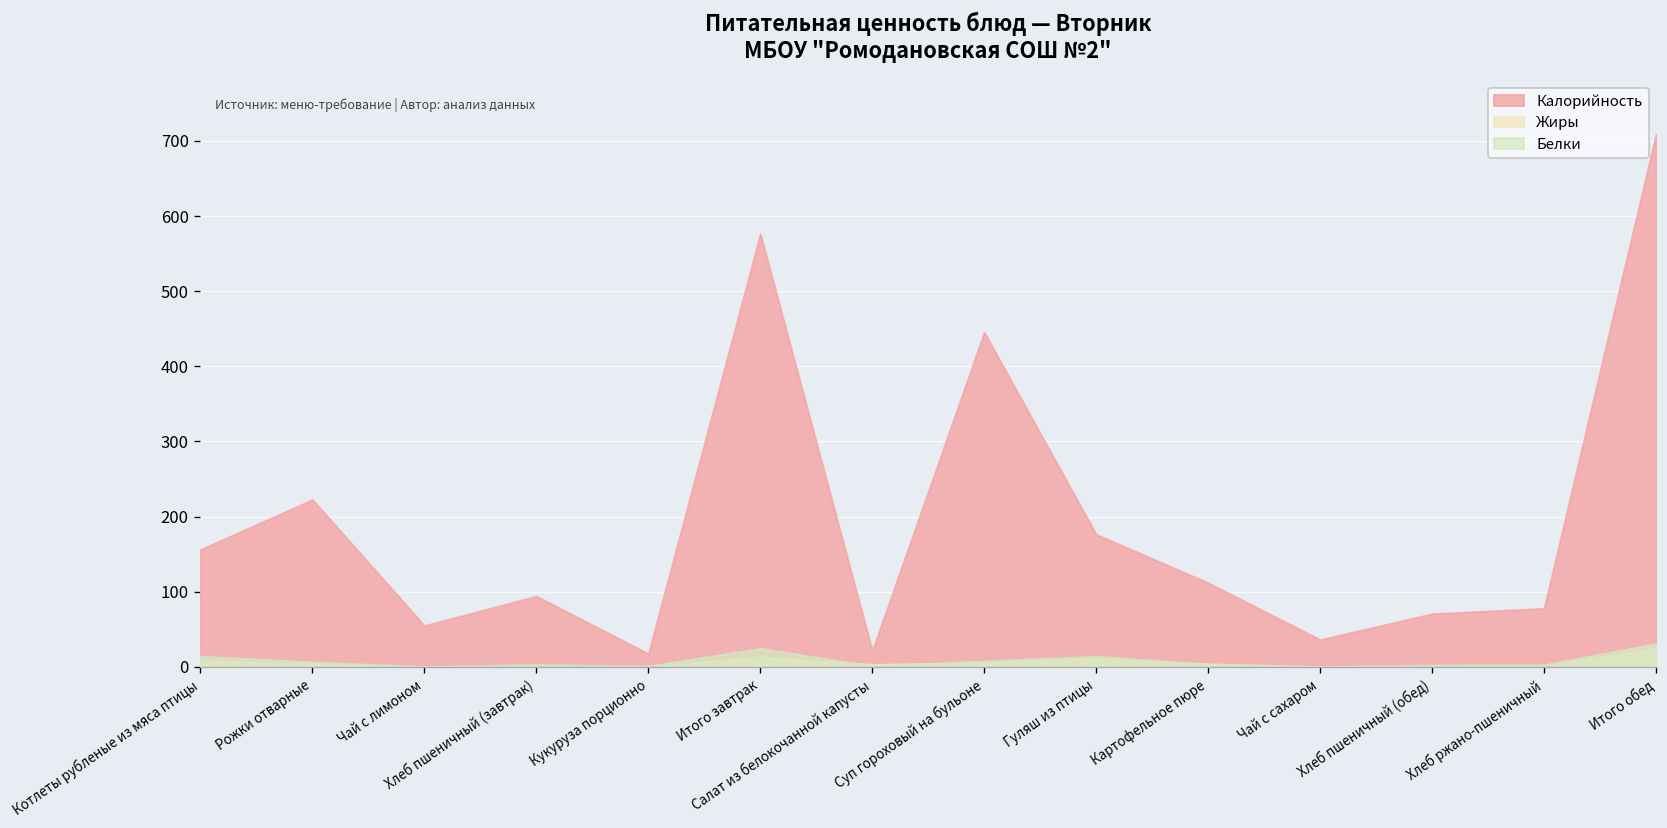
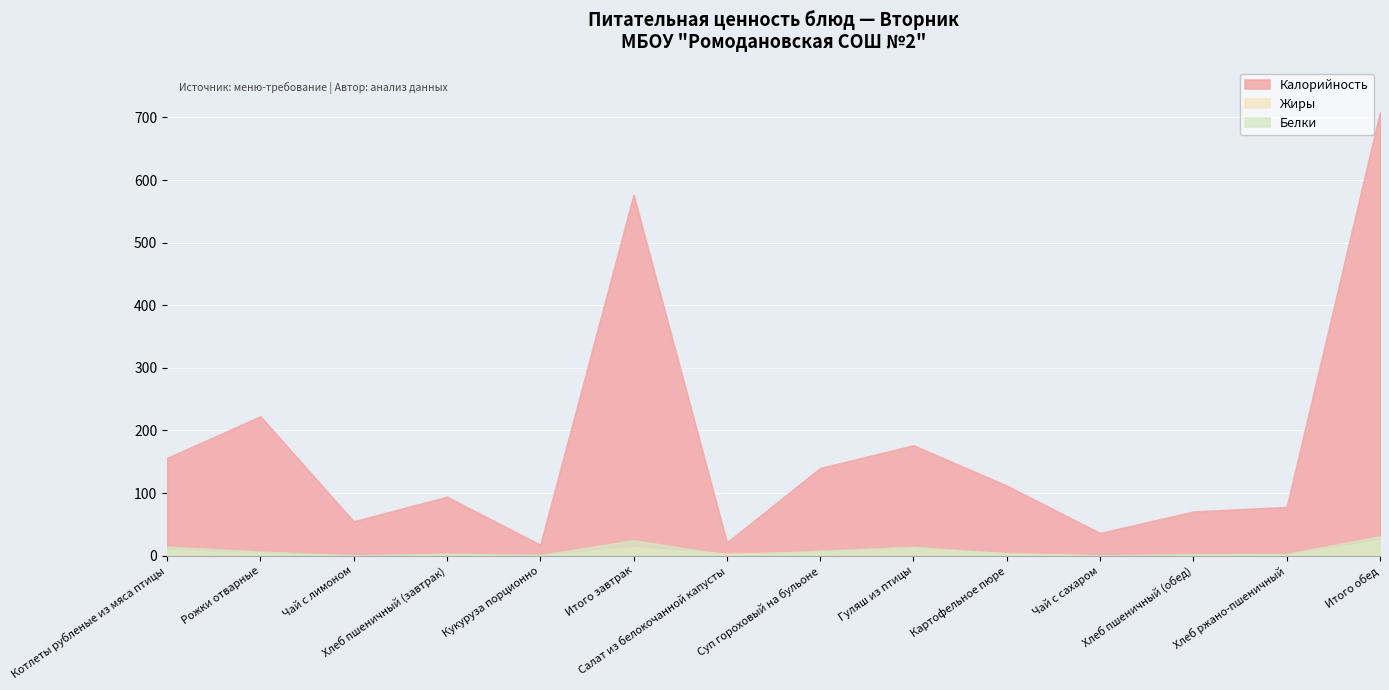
Калорийность, Суп гороховый на бульоне: 450 -> 140
